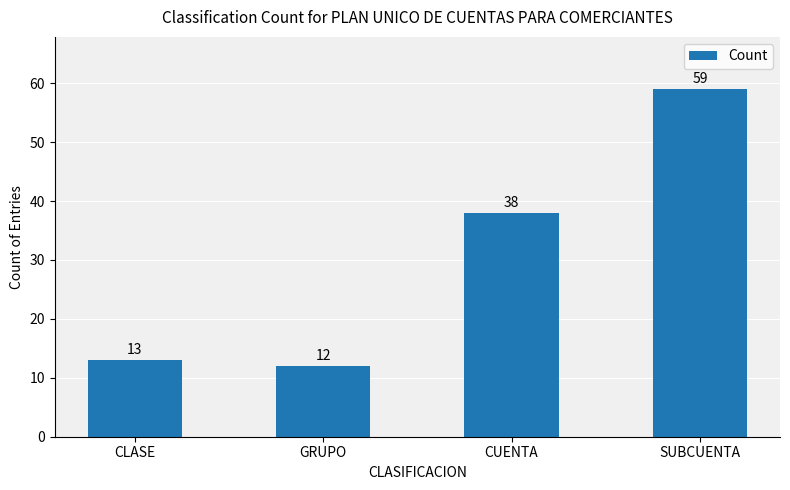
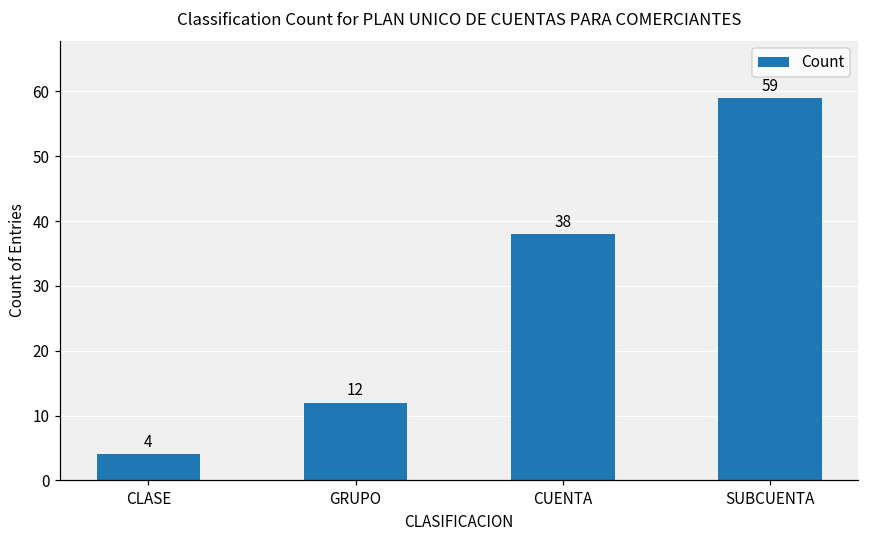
CLASE: 13 -> 4
